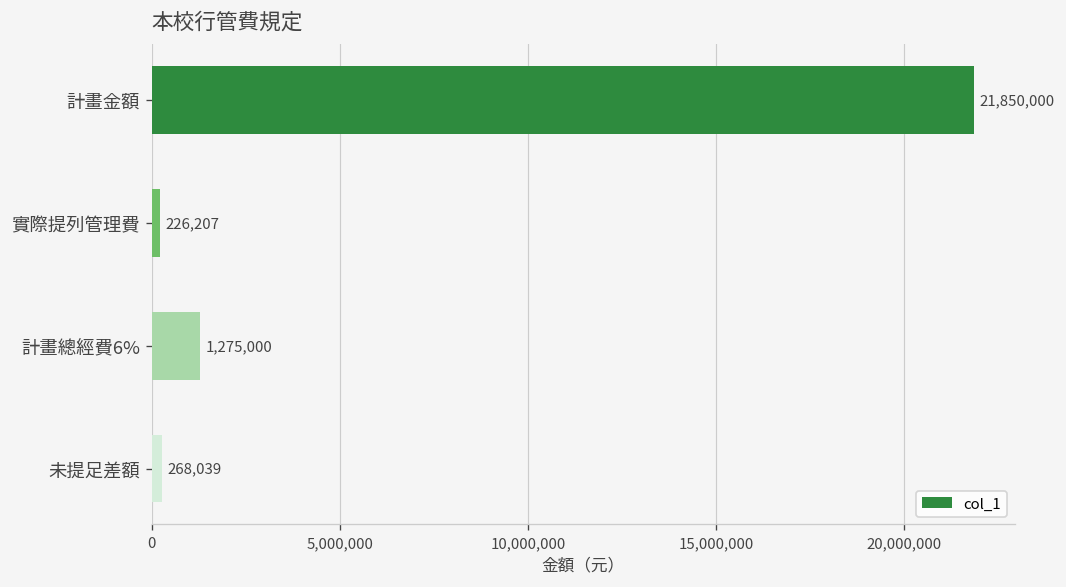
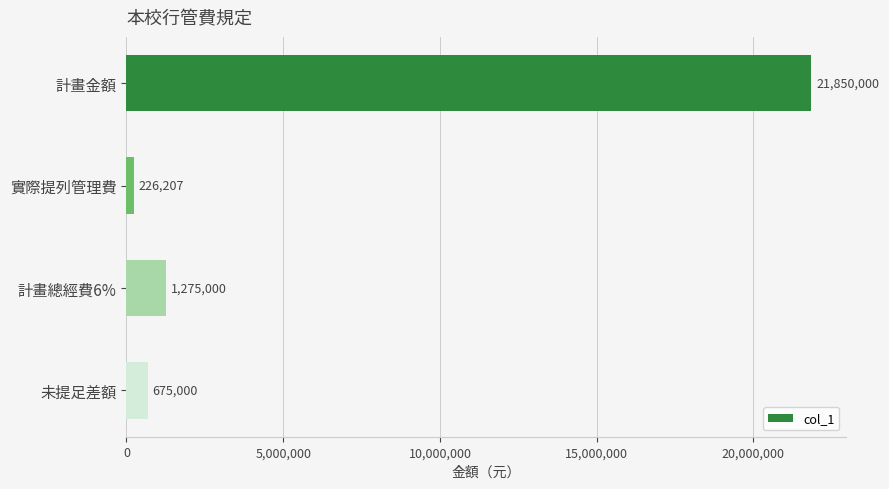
未提足差額: 268,039 -> 675,000
